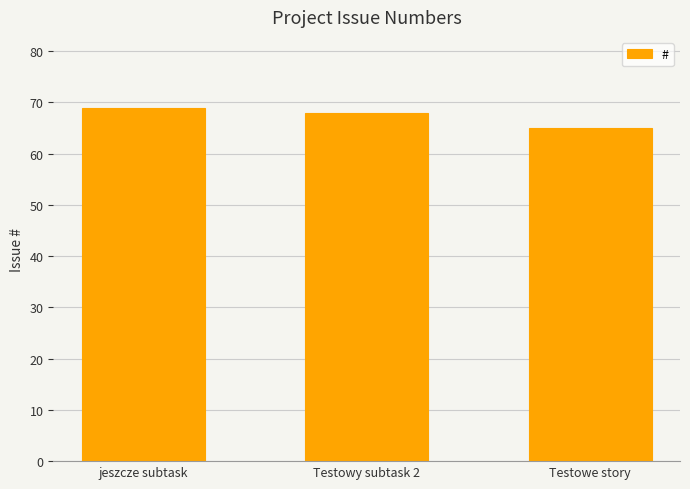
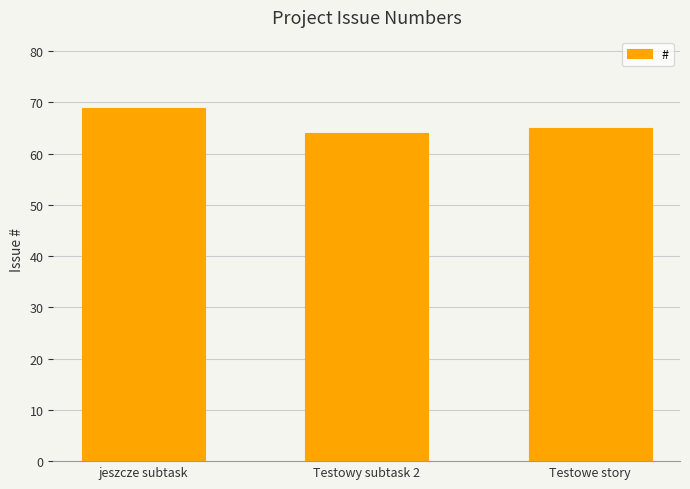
Testowy subtask 2: 68 -> 64
